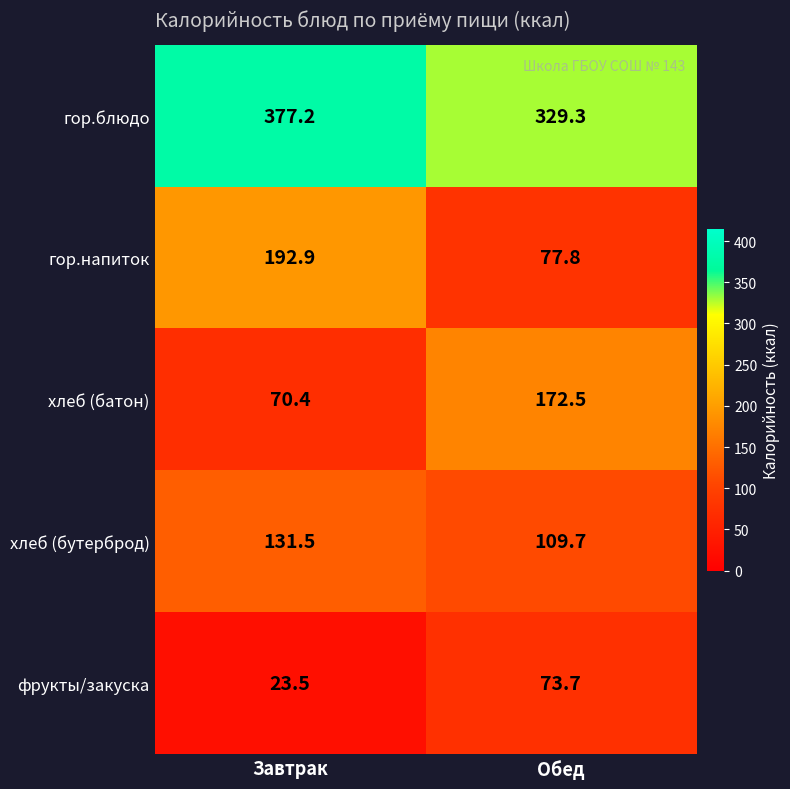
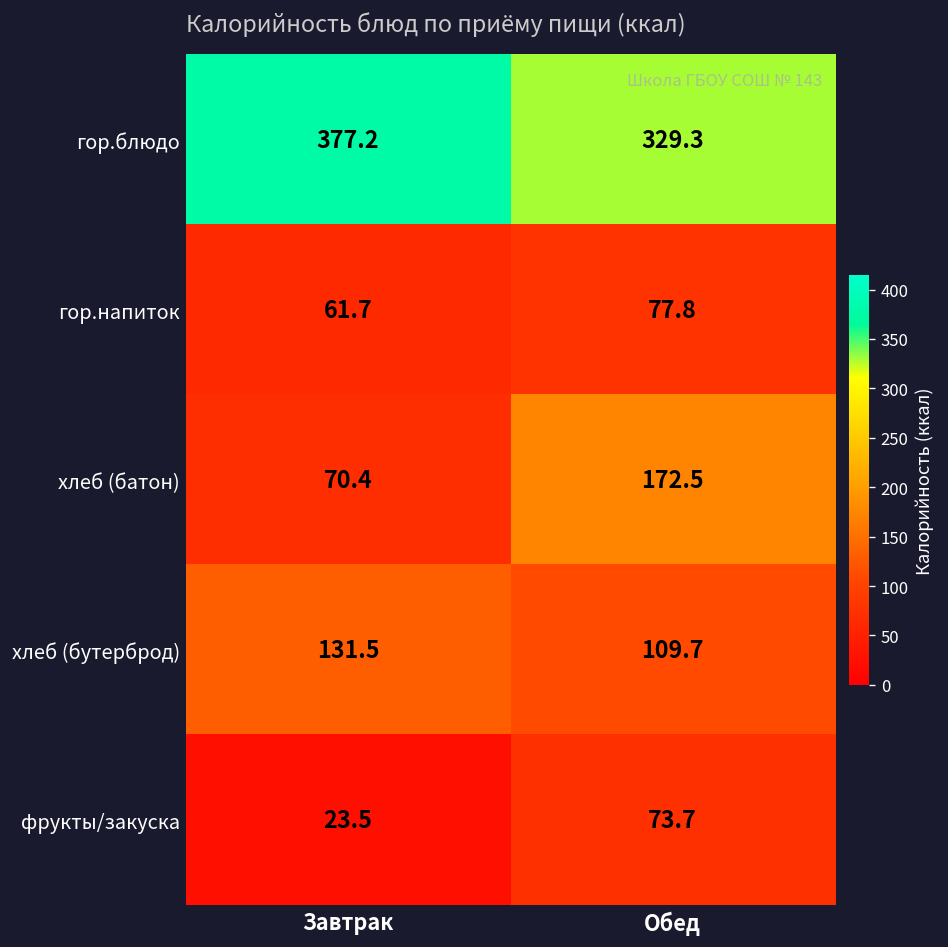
гор.напиток, Завтрак: 192.9 -> 61.7
